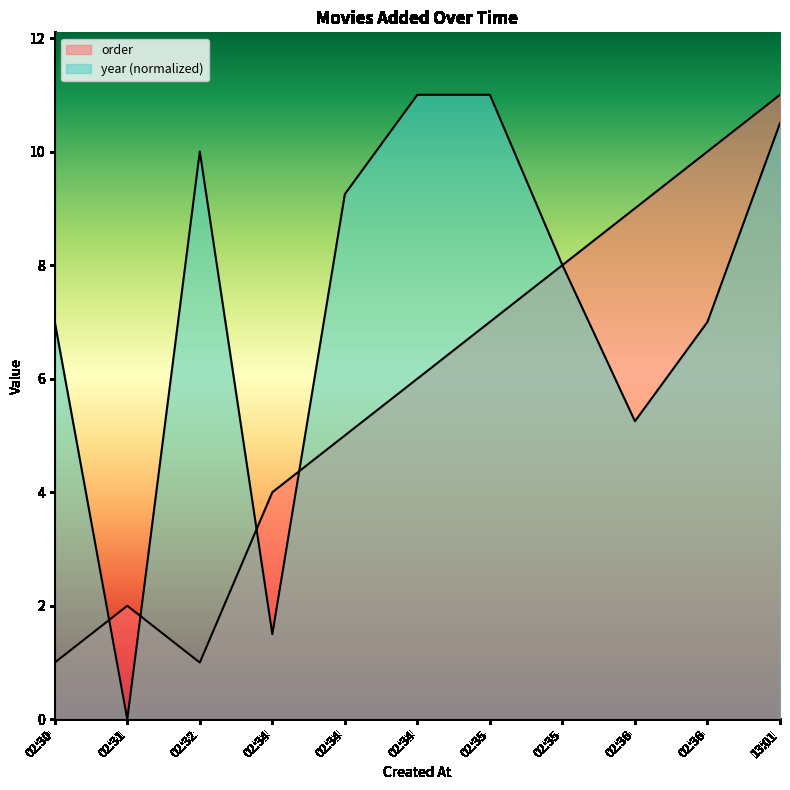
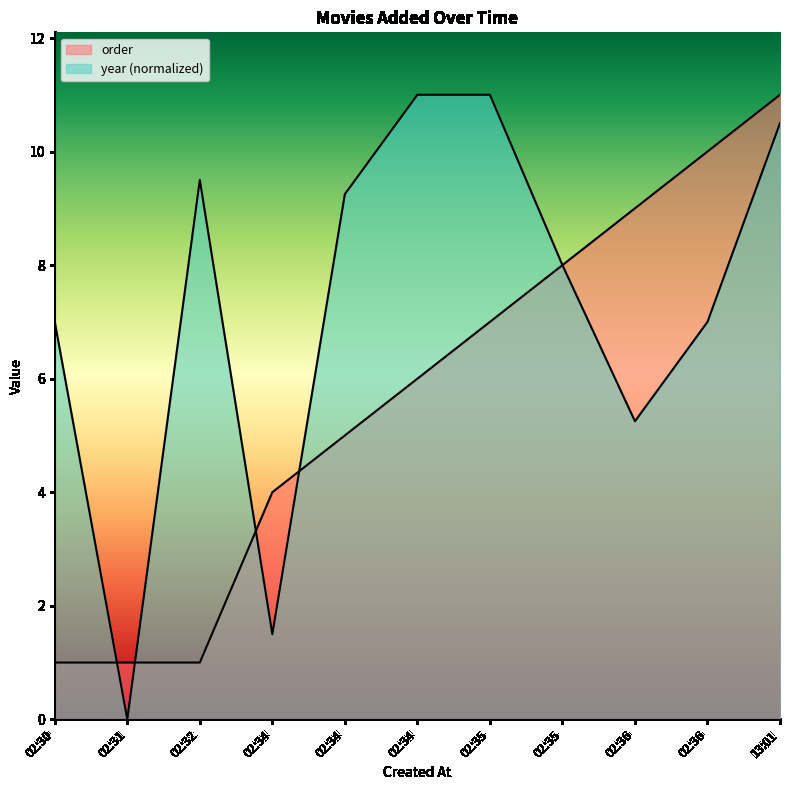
order, 02:31: 2 -> 1
year (normalized), 02:32: 10.0 -> 9.5
